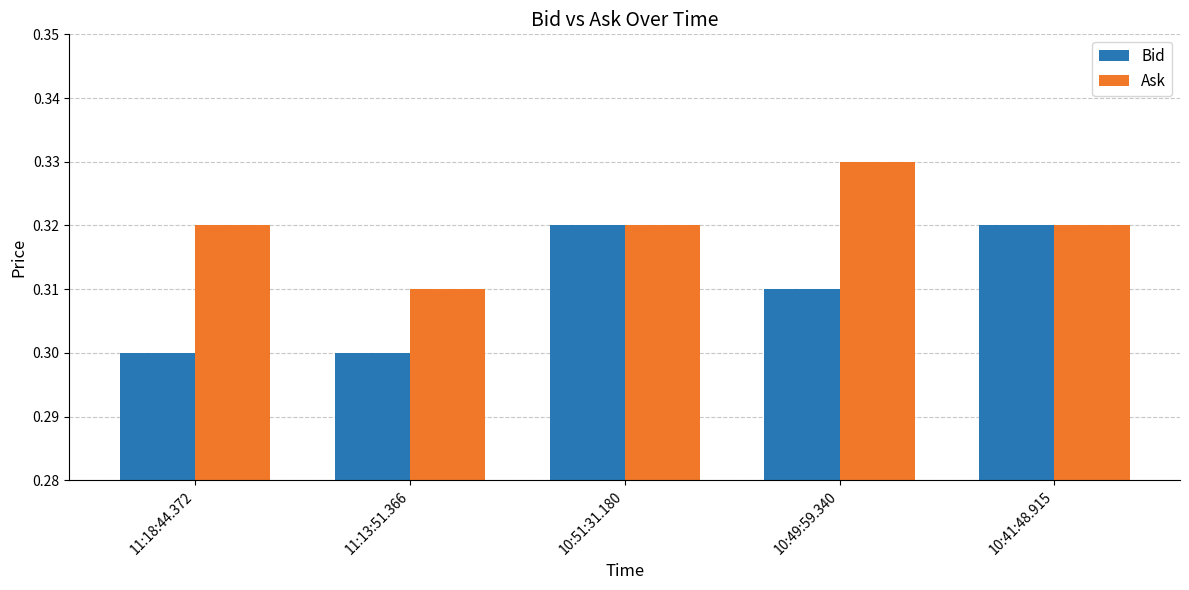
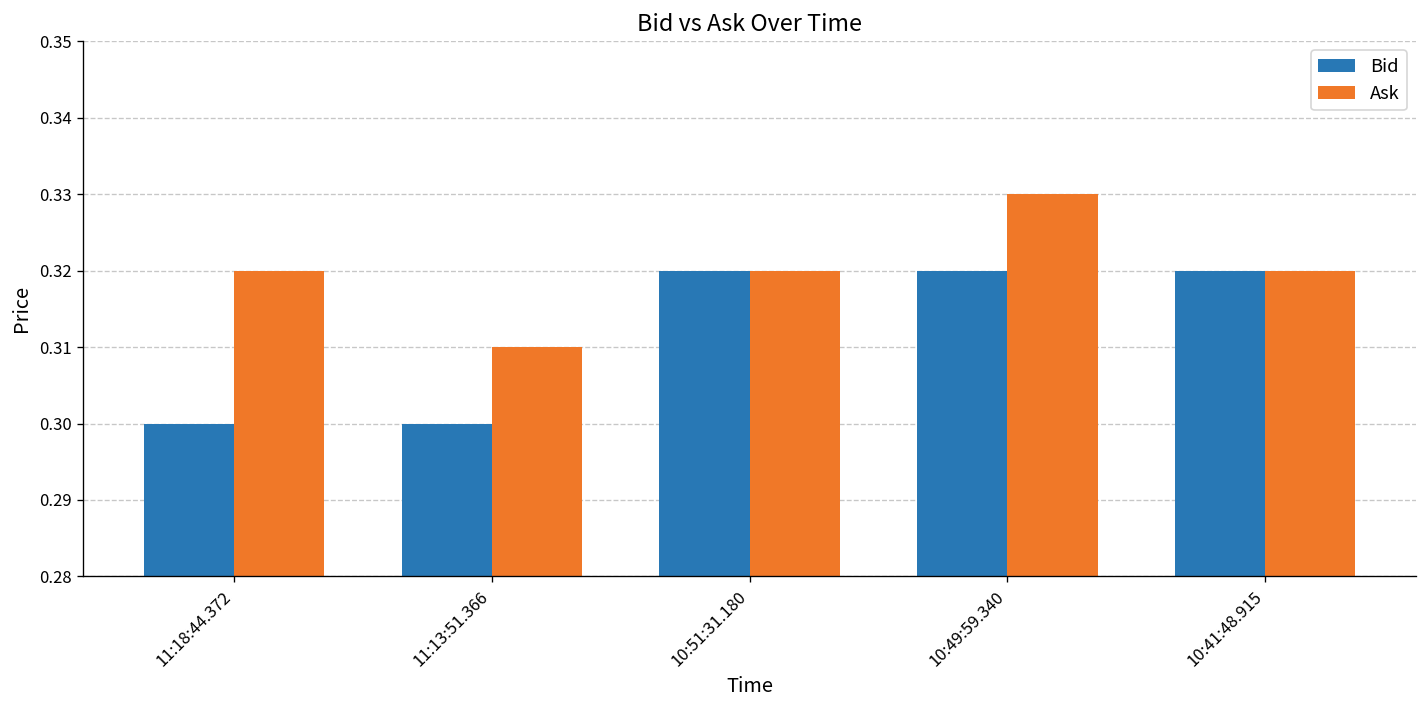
Bid, 10:49:59.340: 0.31 -> 0.32
